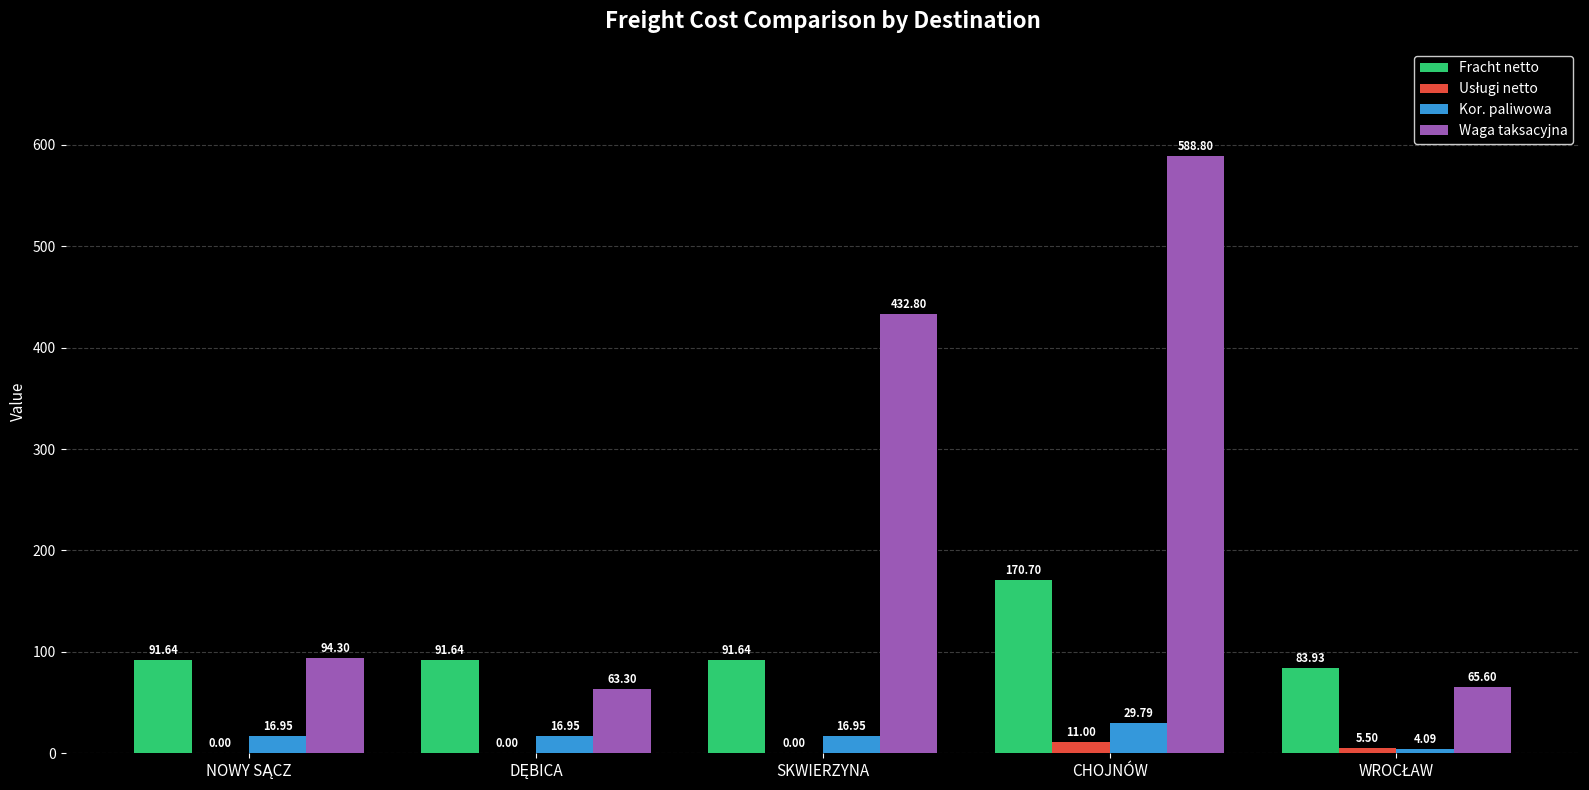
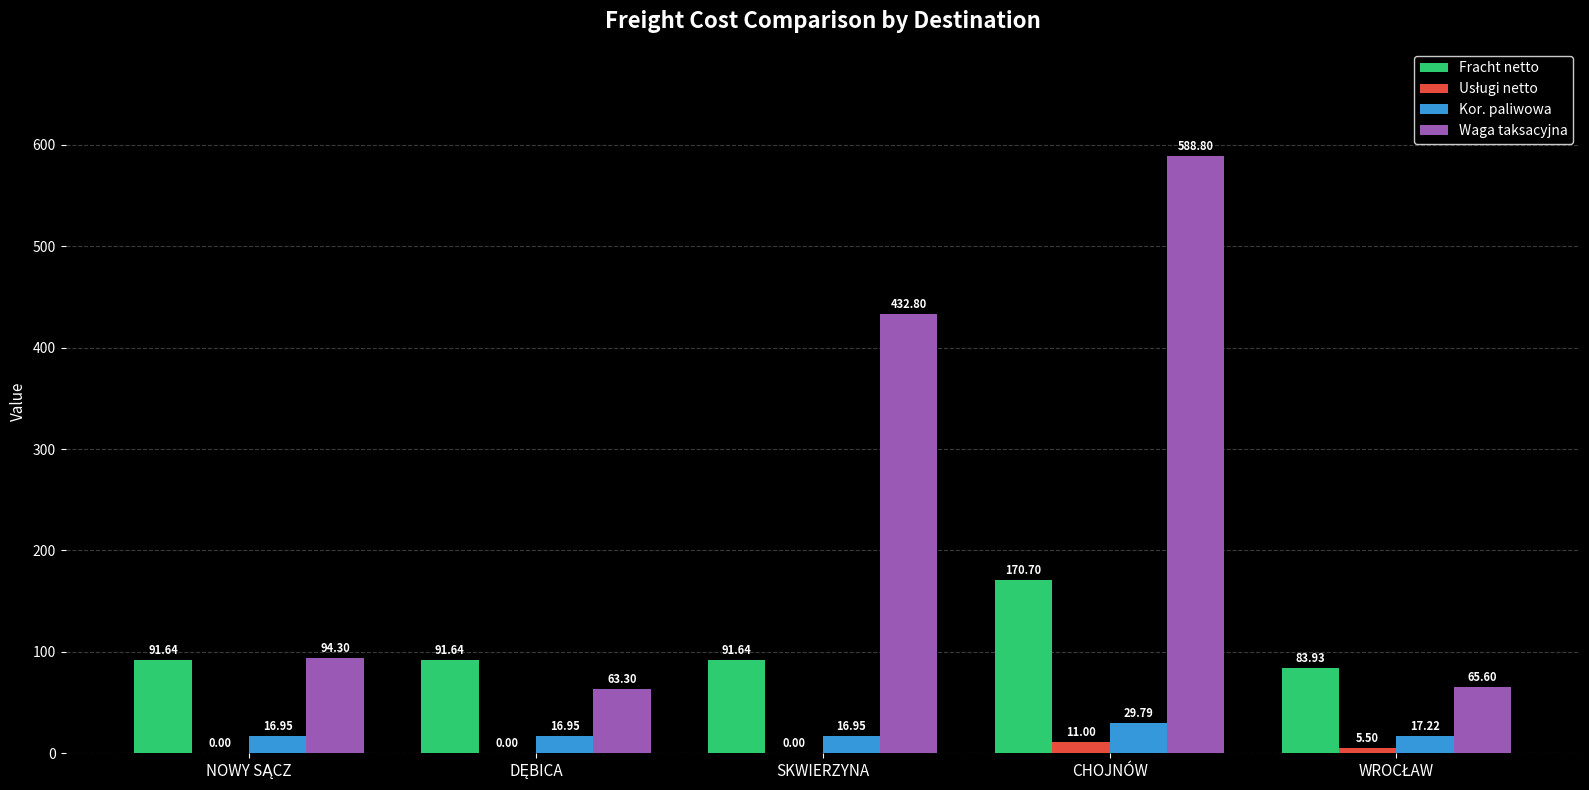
Kor. paliwowa, WROCŁAW: 4.09 -> 17.22
